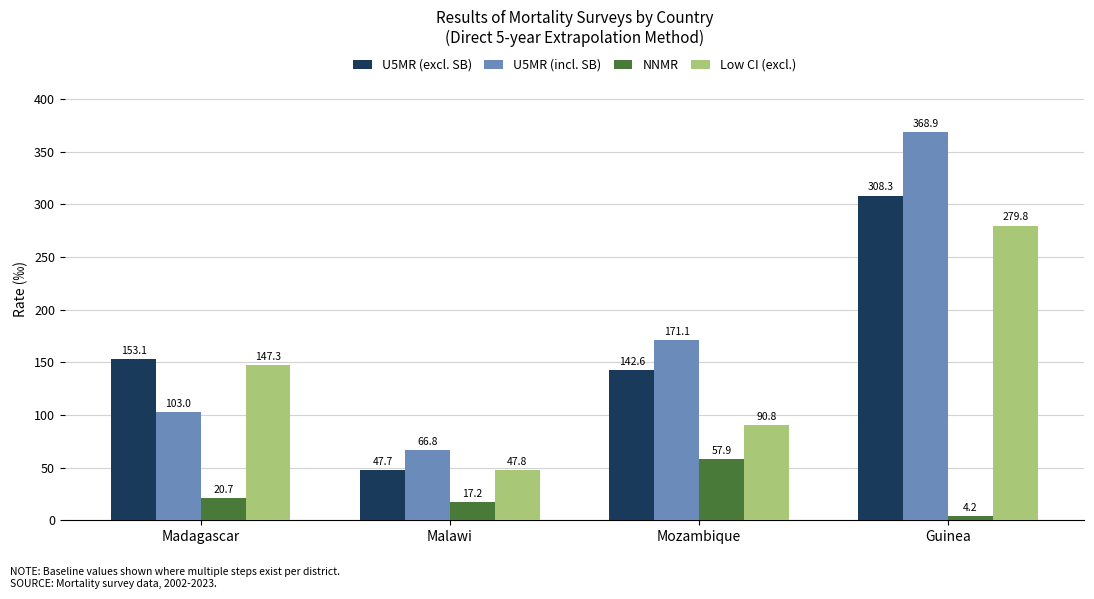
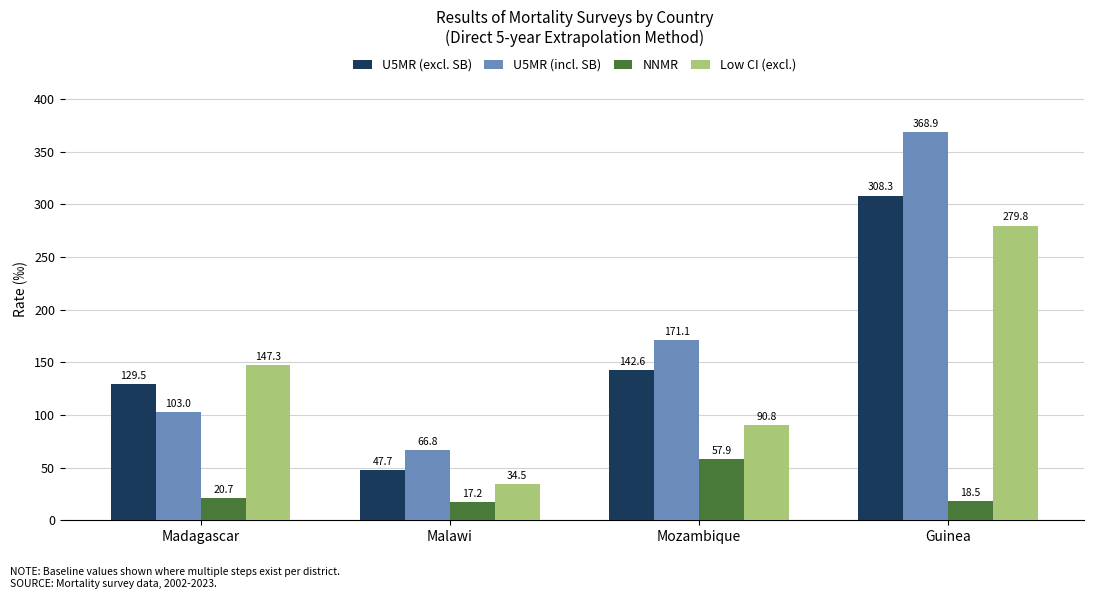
U5MR (excl. SB), Madagascar: 153.1 -> 129.5
Low CI (excl.), Malawi: 47.8 -> 34.5
NNMR, Guinea: 4.2 -> 18.5
